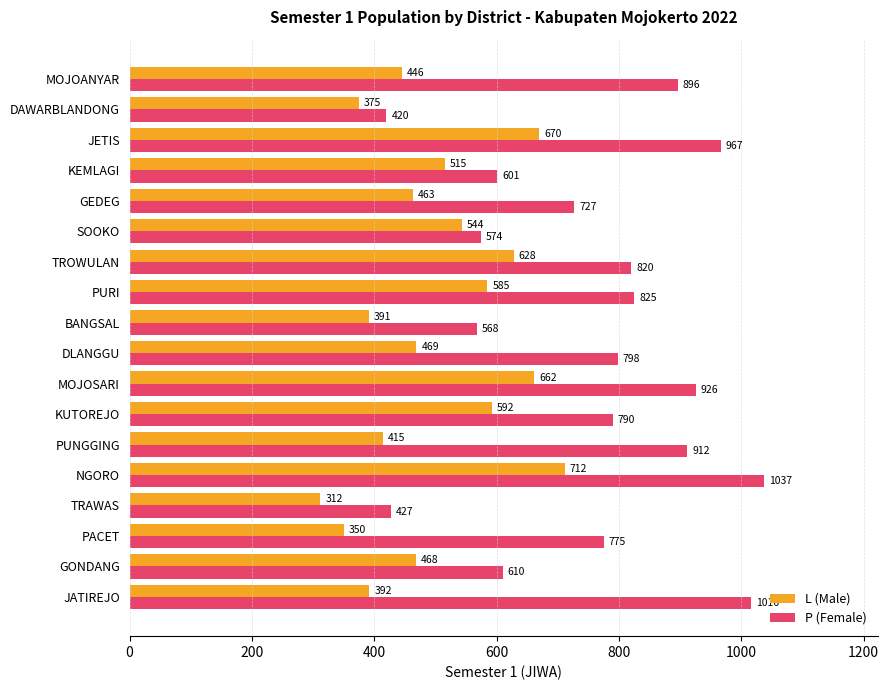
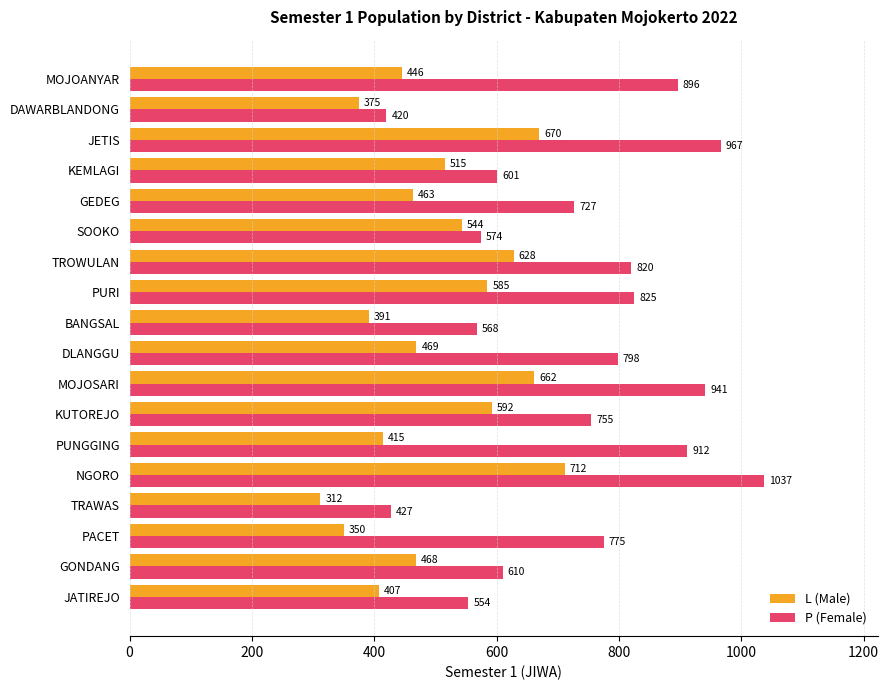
P (Female), MOJOSARI: 926 -> 941
P (Female), KUTOREJO: 790 -> 755
L (Male), JATIREJO: 392 -> 407
P (Female), JATIREJO: 1016 -> 554
